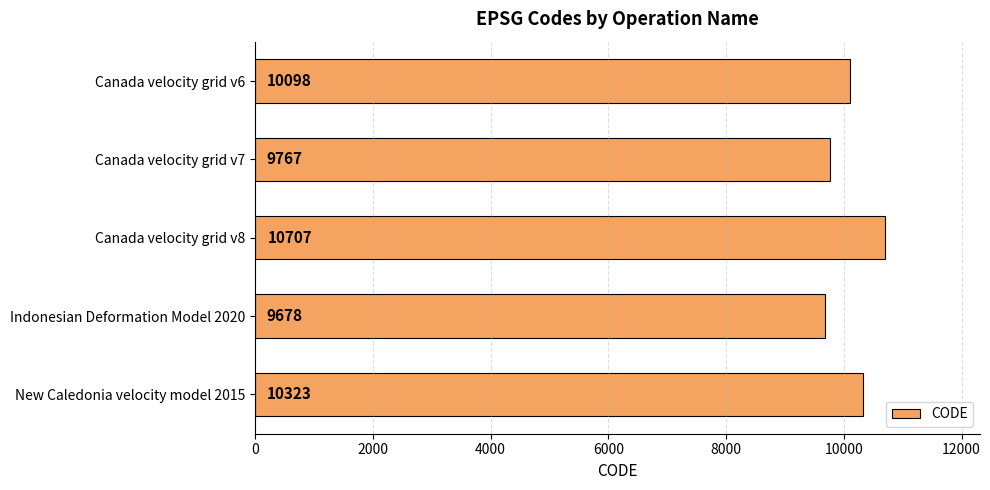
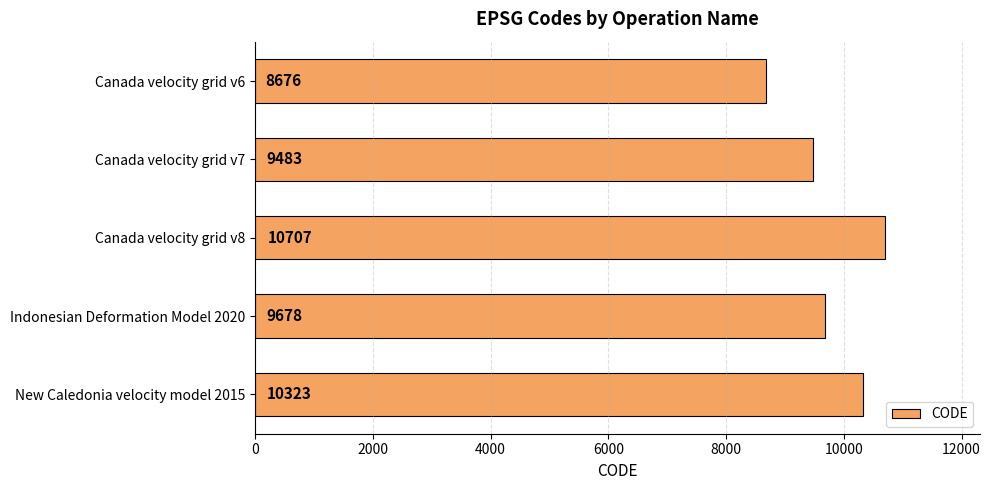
Canada velocity grid v6: 10098 -> 8676
Canada velocity grid v7: 9767 -> 9483
